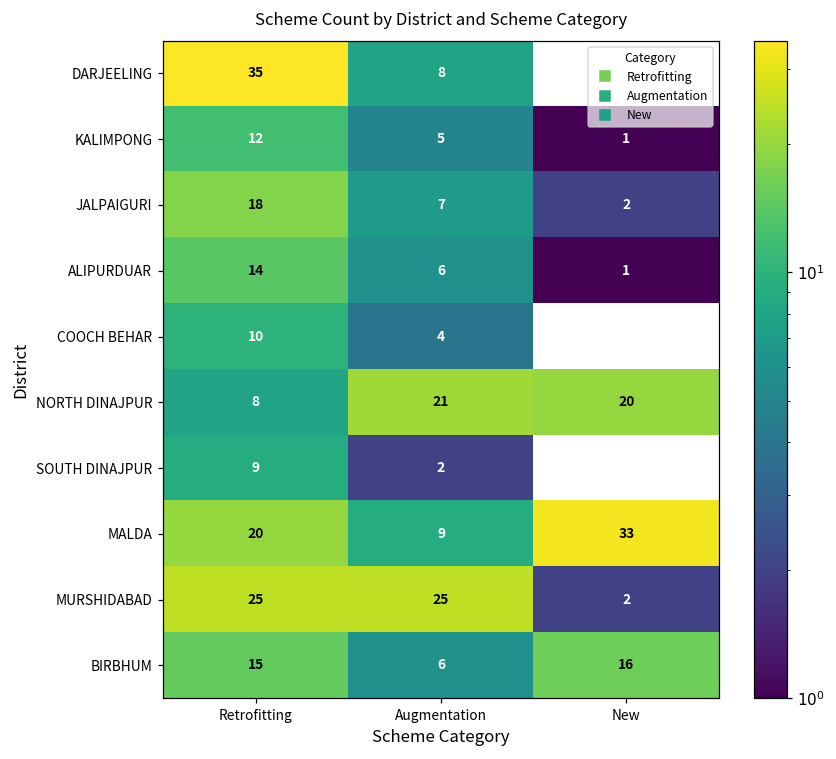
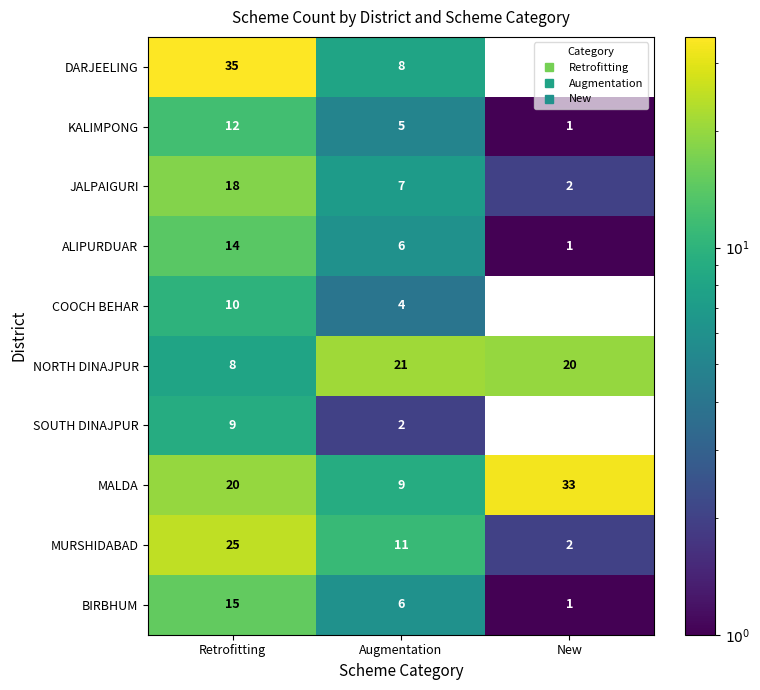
MURSHIDABAD, Augmentation: 25 -> 11
BIRBHUM, New: 16 -> 1
